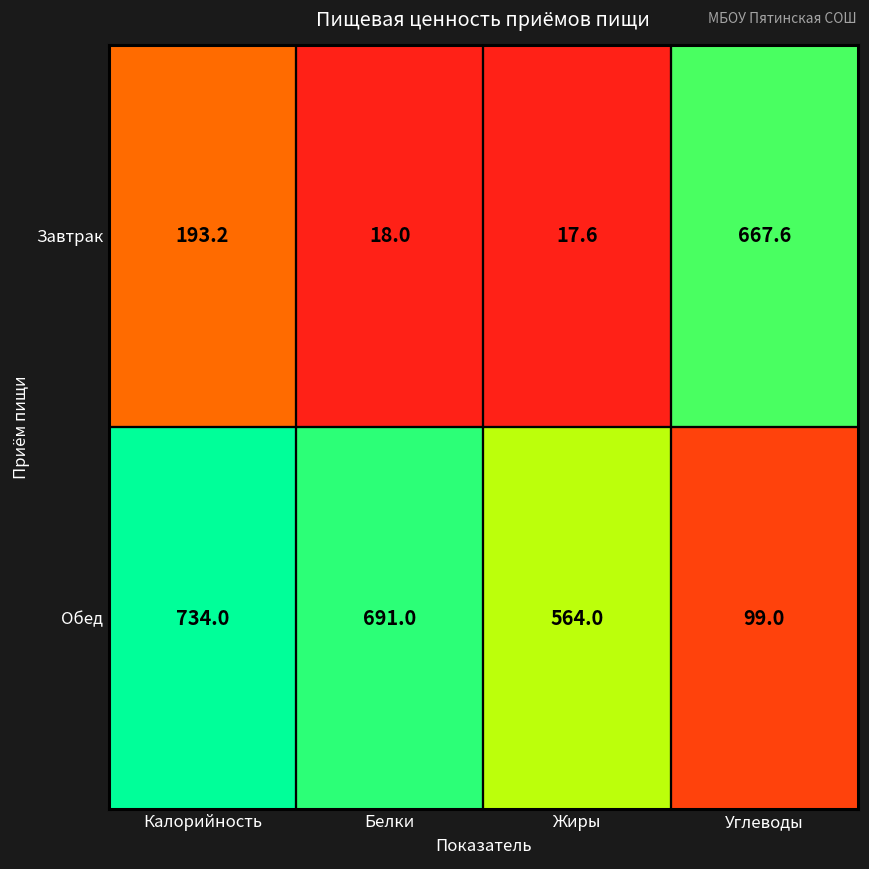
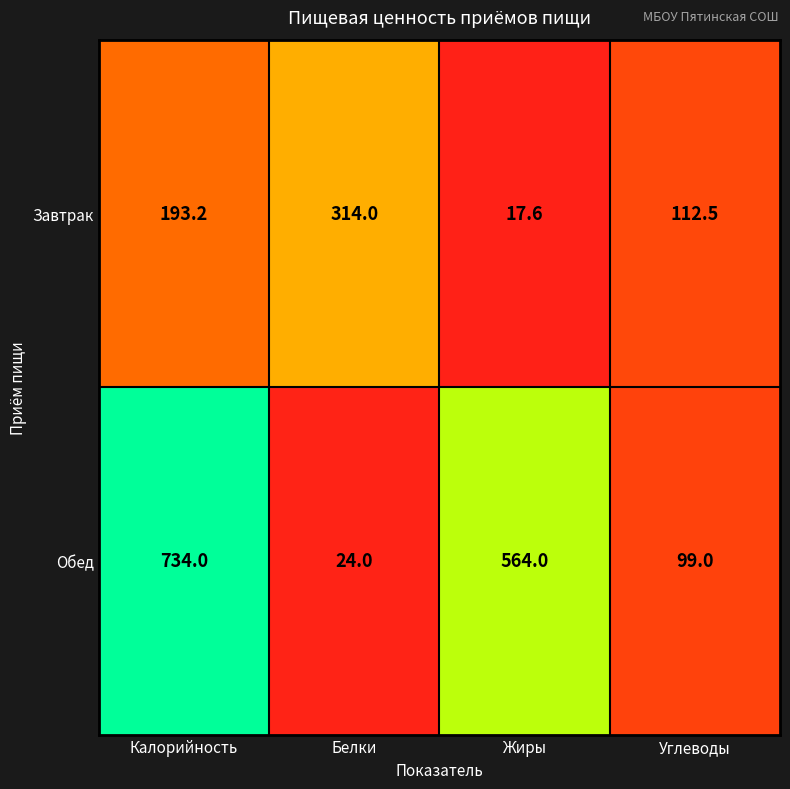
Завтрак, Белки: 18.0 -> 314.0
Завтрак, Углеводы: 667.6 -> 112.5
Обед, Белки: 691.0 -> 24.0
